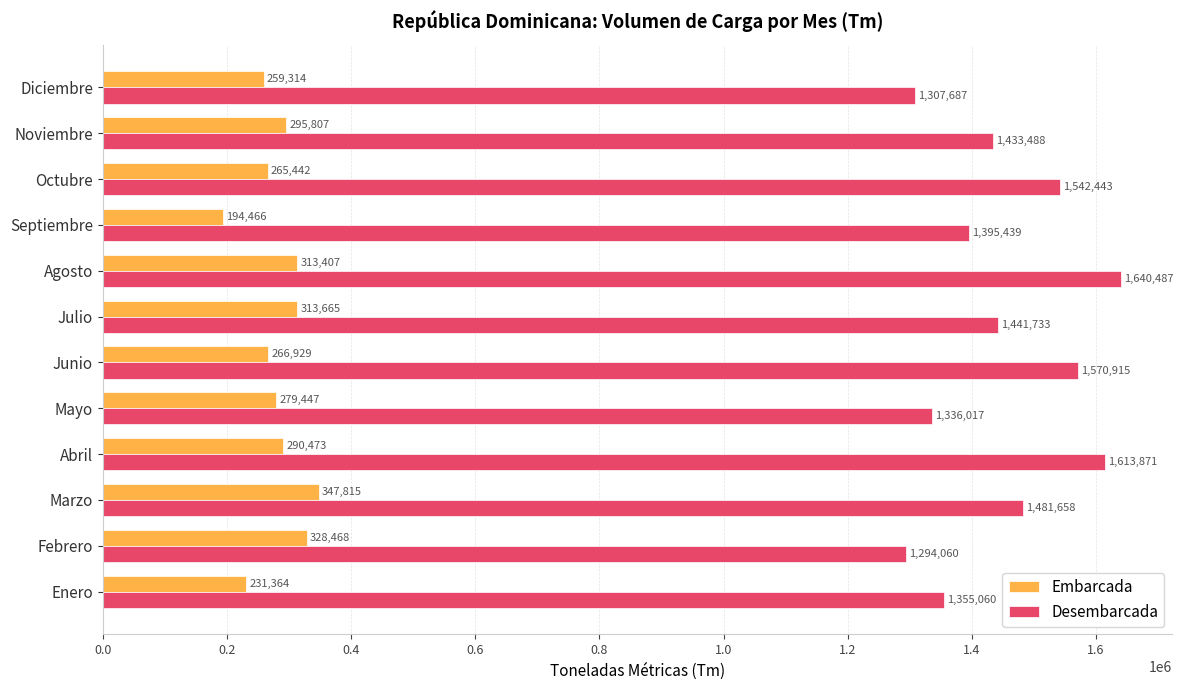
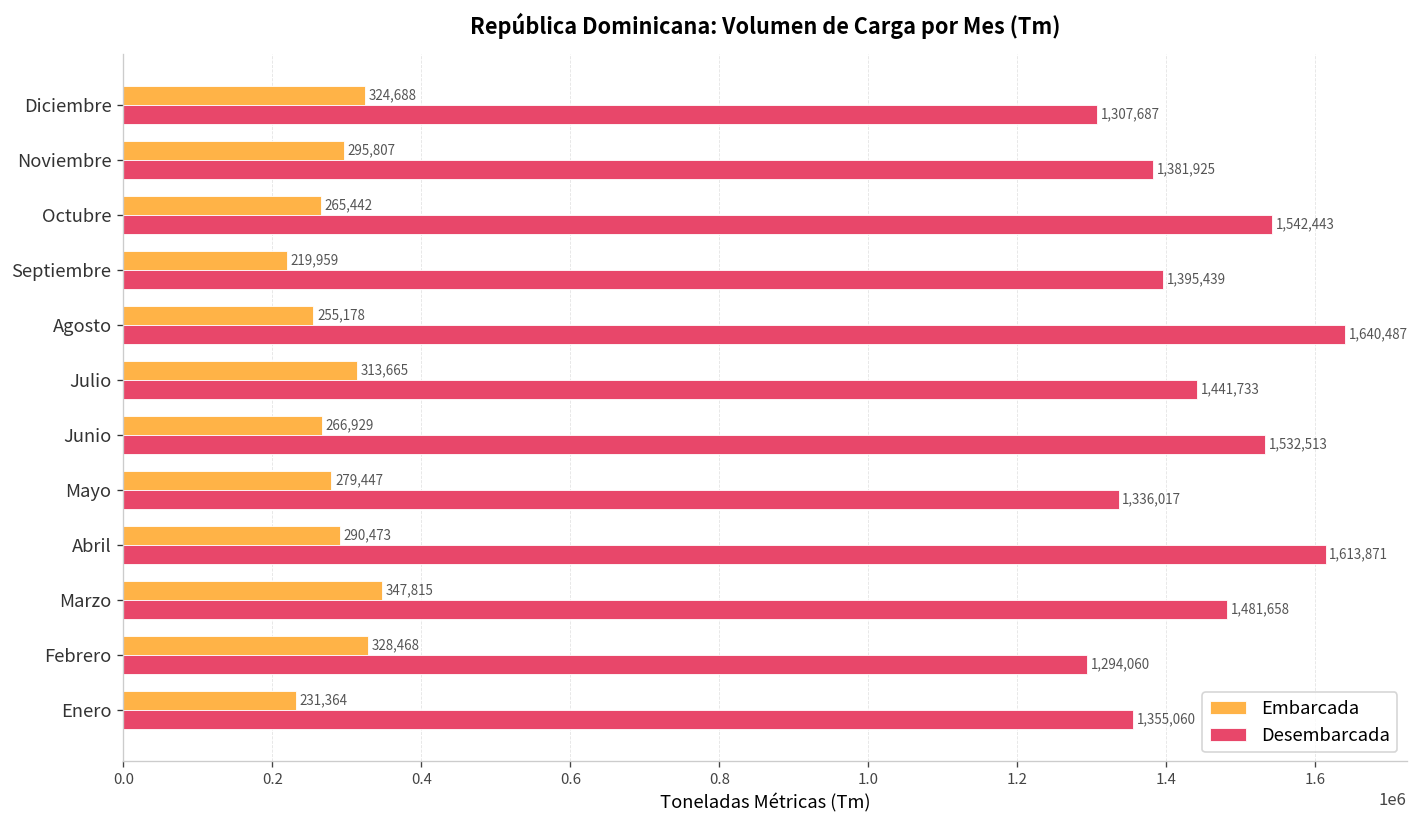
Embarcada, Diciembre: 259,314 -> 324,688
Desembarcada, Noviembre: 1,433,488 -> 1,381,925
Embarcada, Septiembre: 194,466 -> 219,959
Embarcada, Agosto: 313,407 -> 255,178
Desembarcada, Junio: 1,570,915 -> 1,532,513
